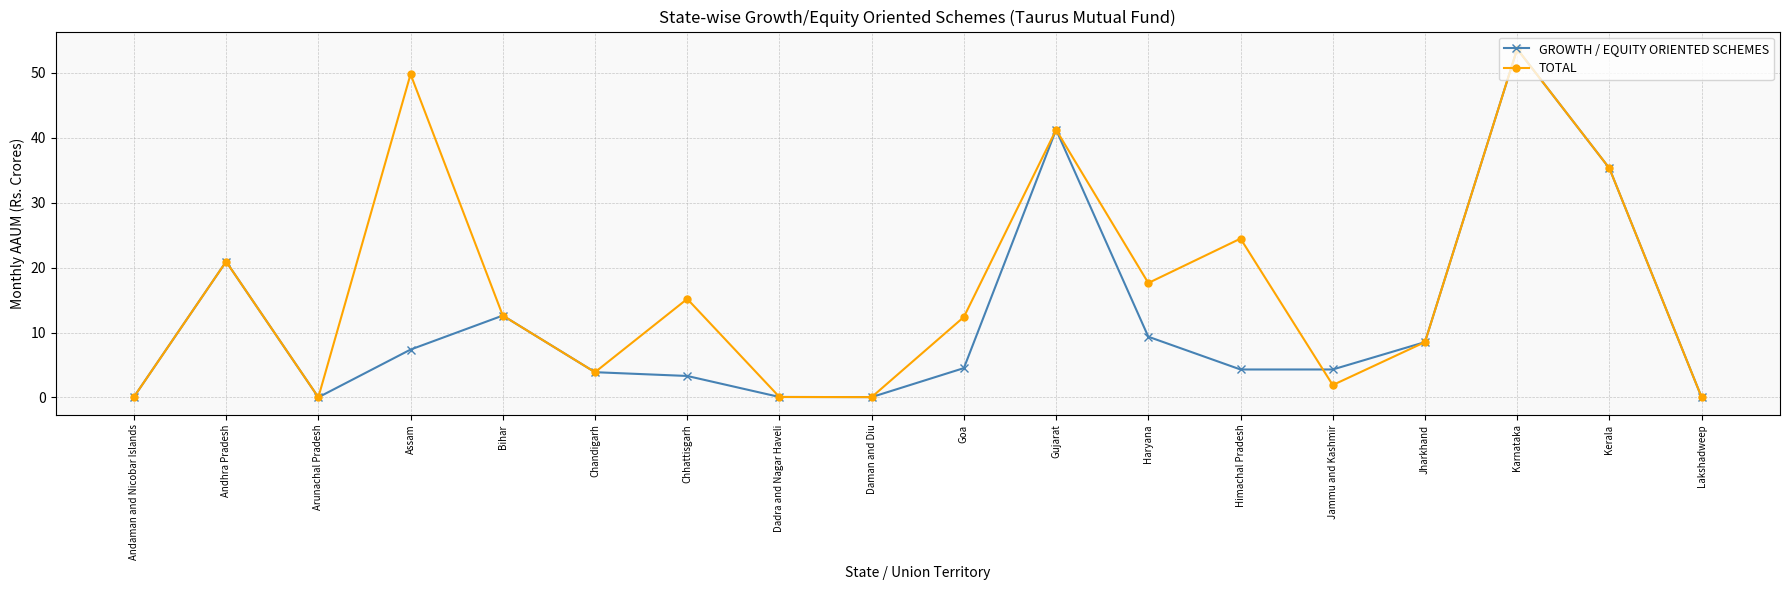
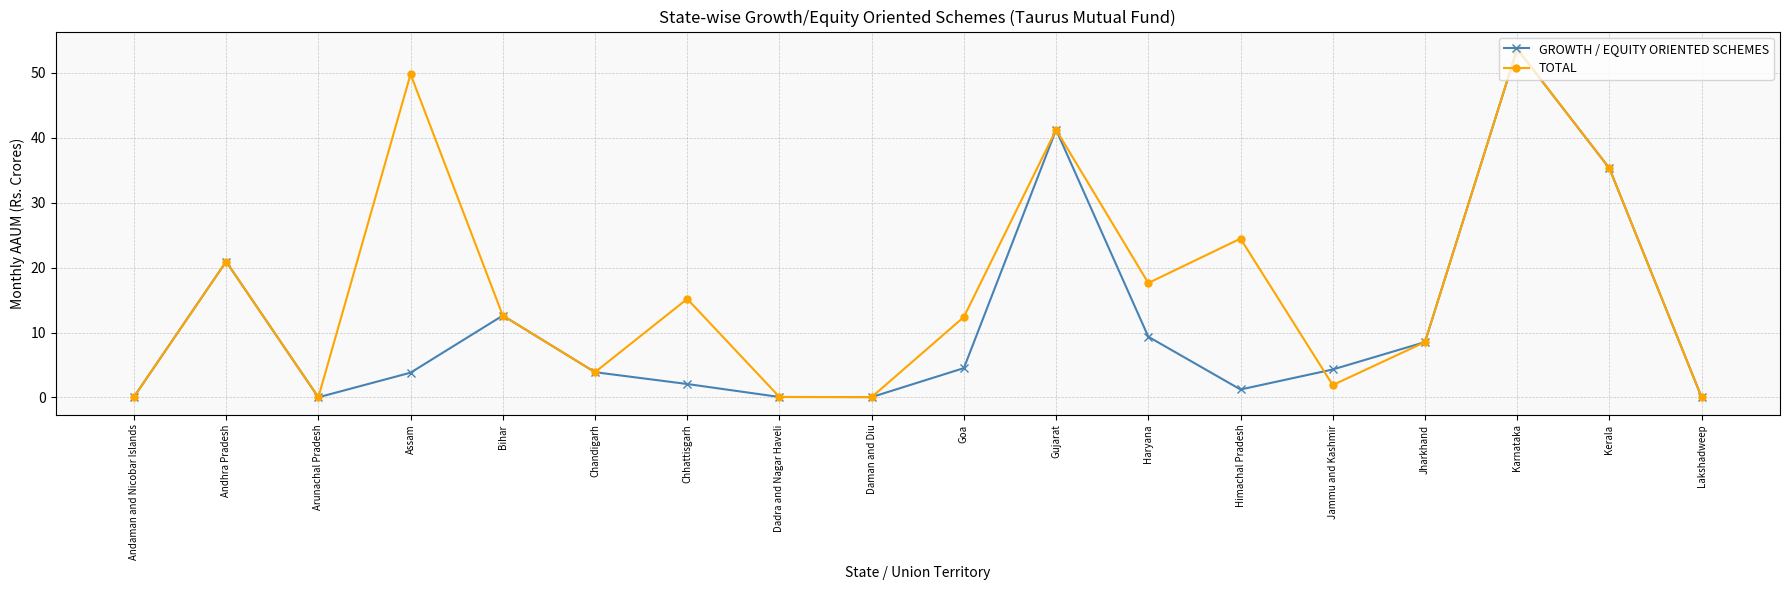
GROWTH / EQUITY ORIENTED SCHEMES, Assam: 7 -> 4
GROWTH / EQUITY ORIENTED SCHEMES, Chhattisgarh: 3 -> 2
GROWTH / EQUITY ORIENTED SCHEMES, Himachal Pradesh: 4 -> 1
